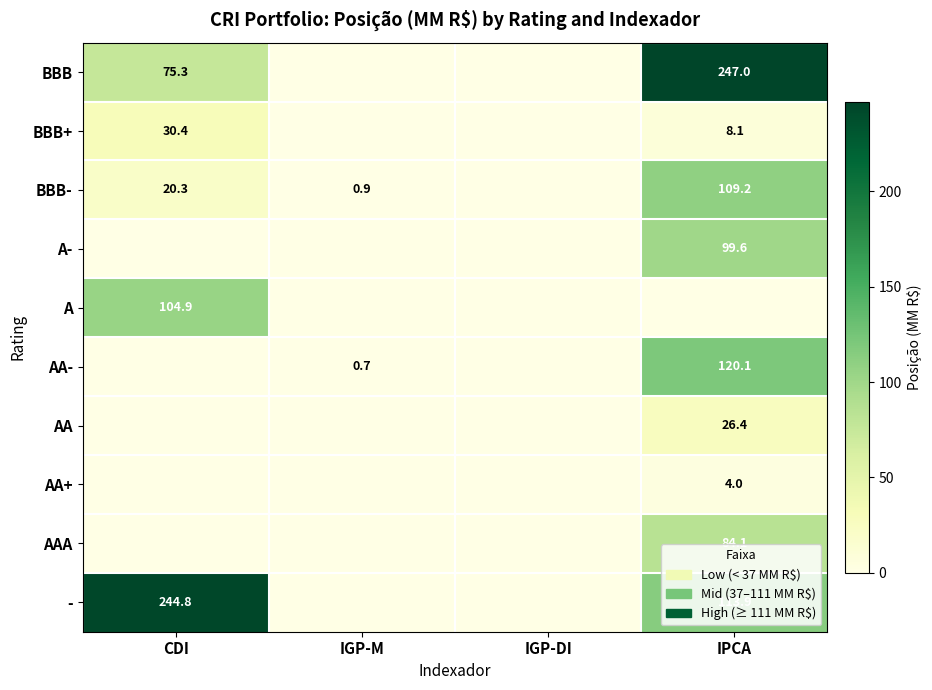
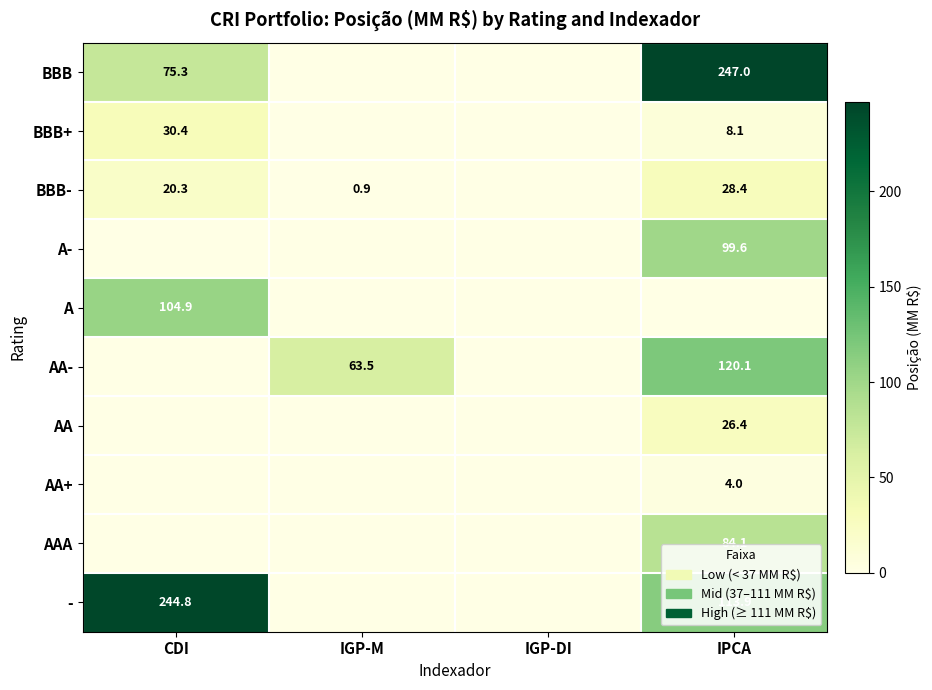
BBB-, IPCA: 109.2 -> 28.4
AA-, IGP-M: 0.7 -> 63.5
